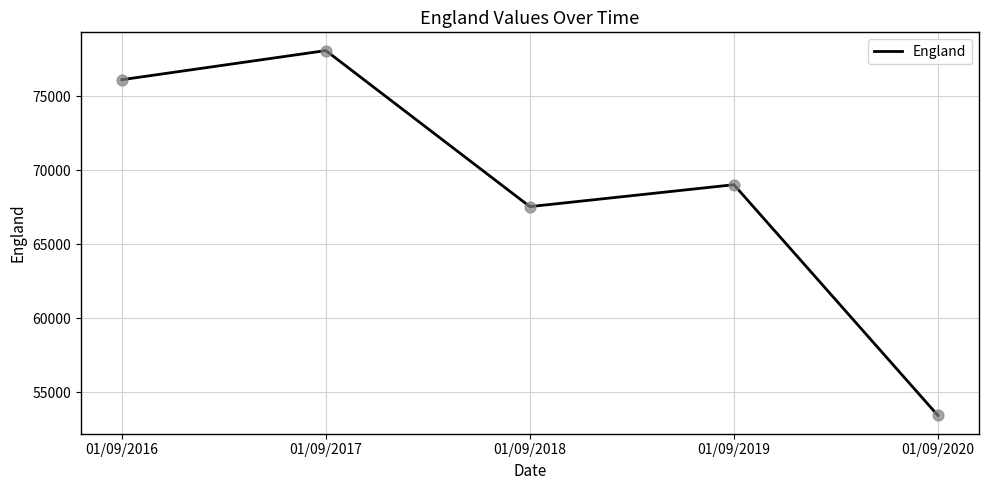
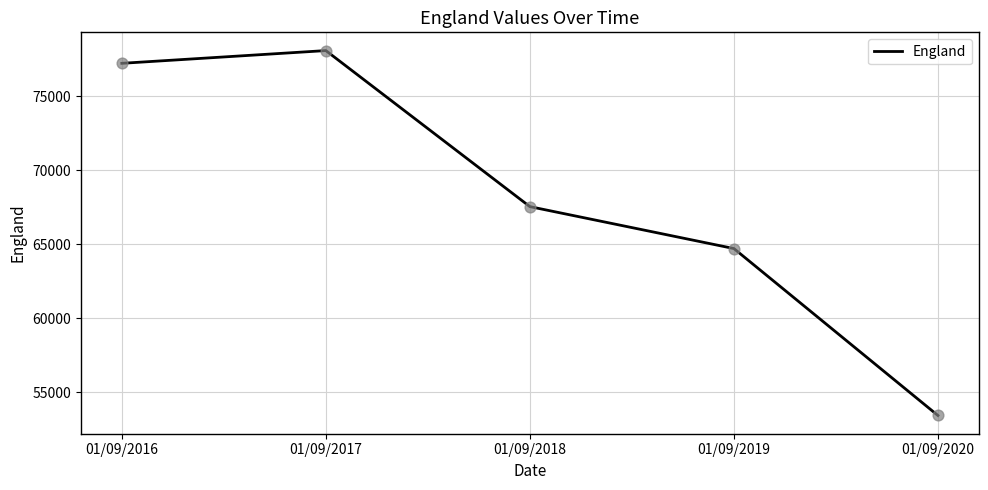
01/09/2016: 76100 -> 77200
01/09/2019: 69000 -> 64700
